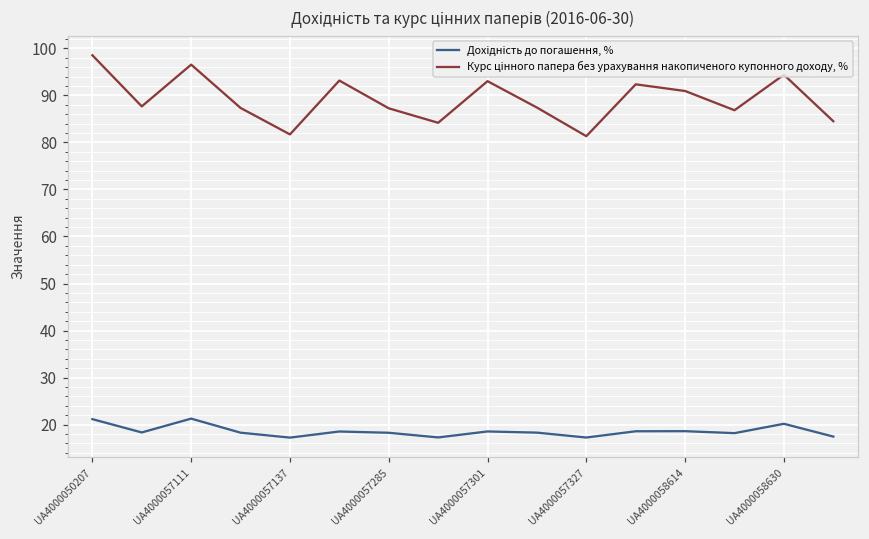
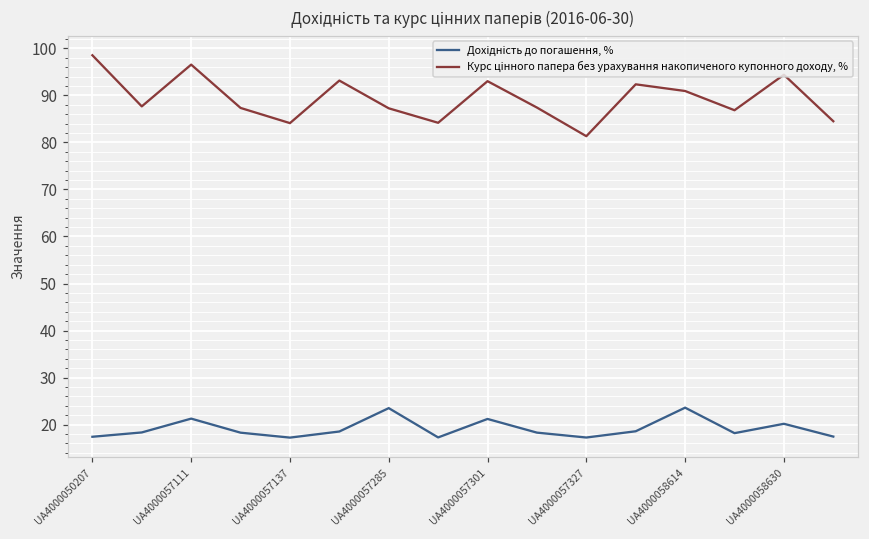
Дохідність до погашення, %, UA4000050207: 21 -> 17
Курс цінного папера без урахування накопиченого купонного доходу, %, UA4000057137: 82 -> 84
Дохідність до погашення, %, UA4000057285: 18 -> 24
Дохідність до погашення, %, UA4000057301: 19 -> 21
Дохідність до погашення, %, UA4000058614: 19 -> 24
